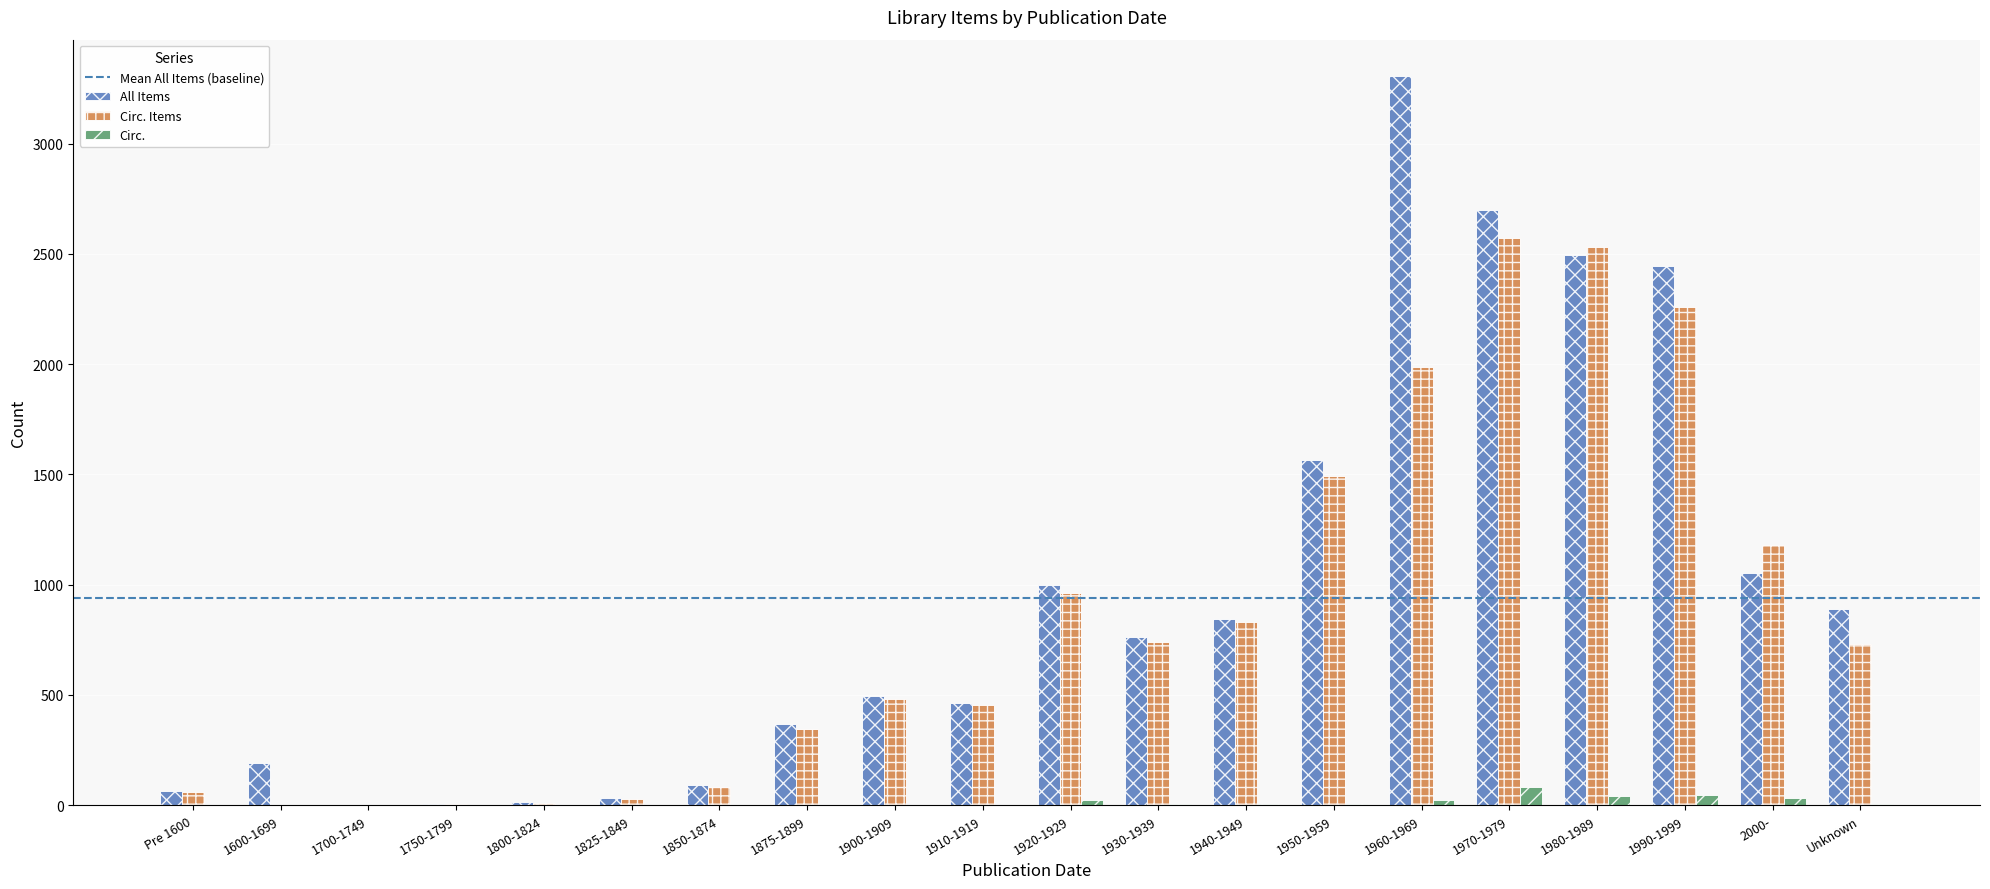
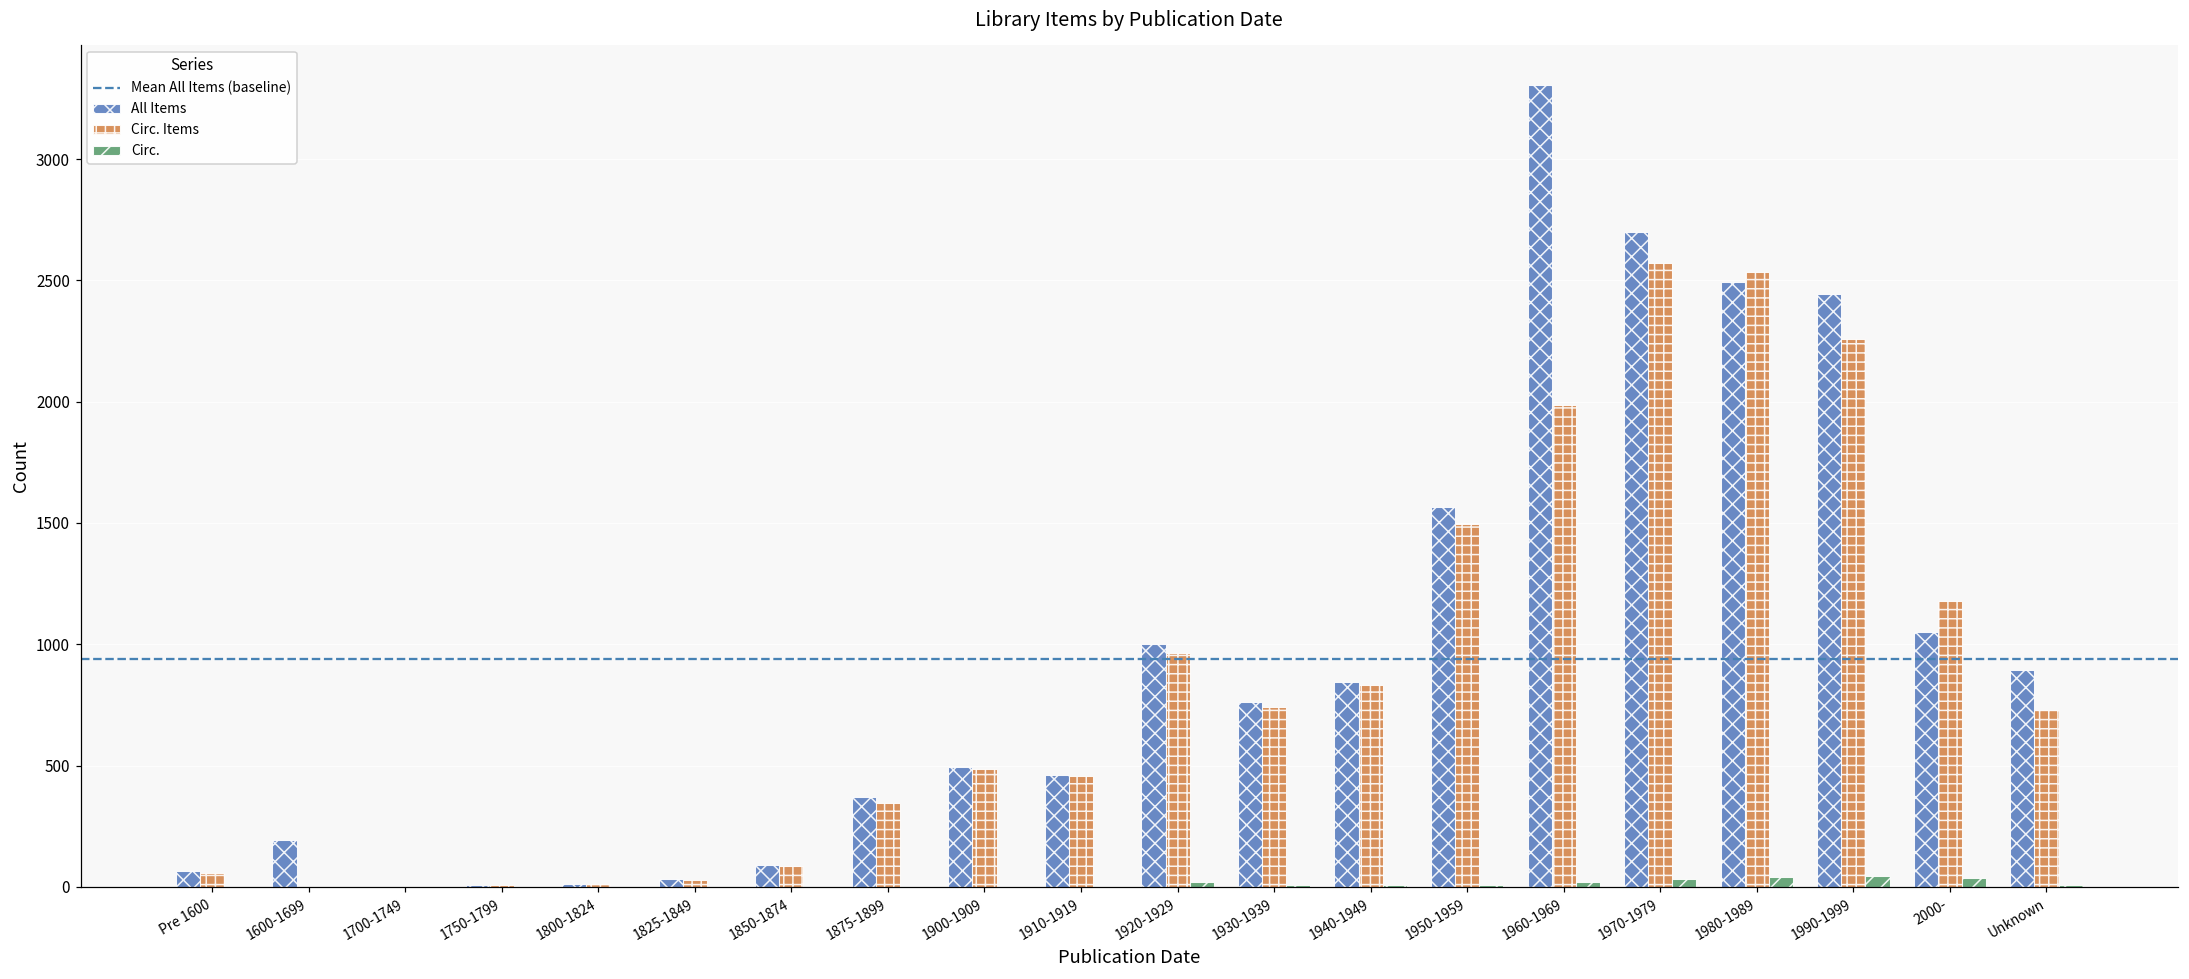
Circ., 1970-1979: 90 -> 30
